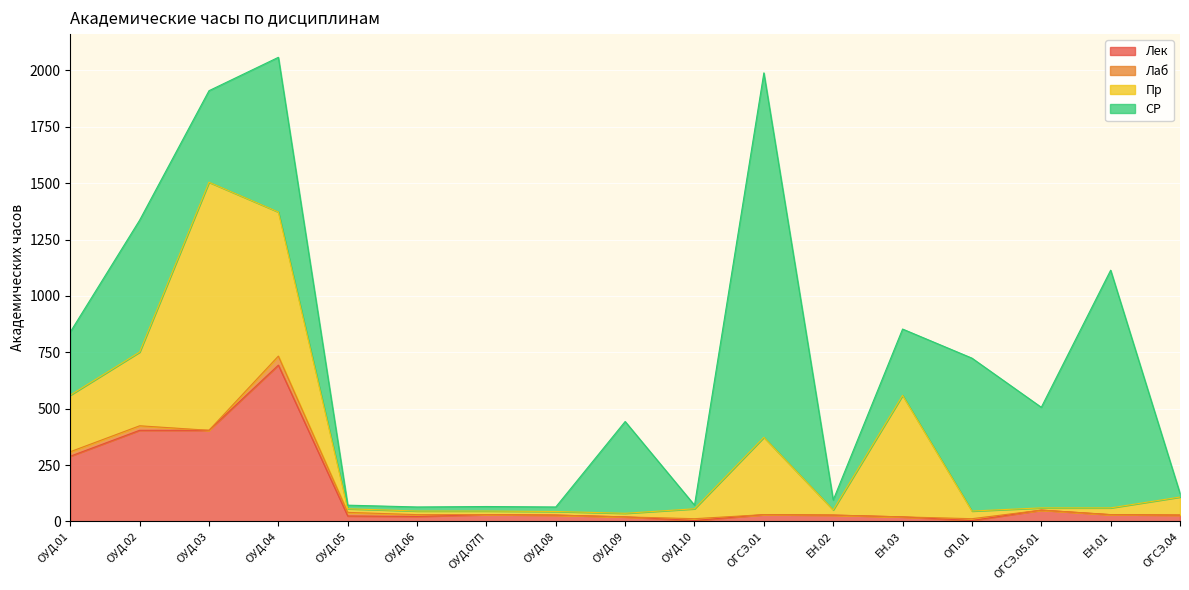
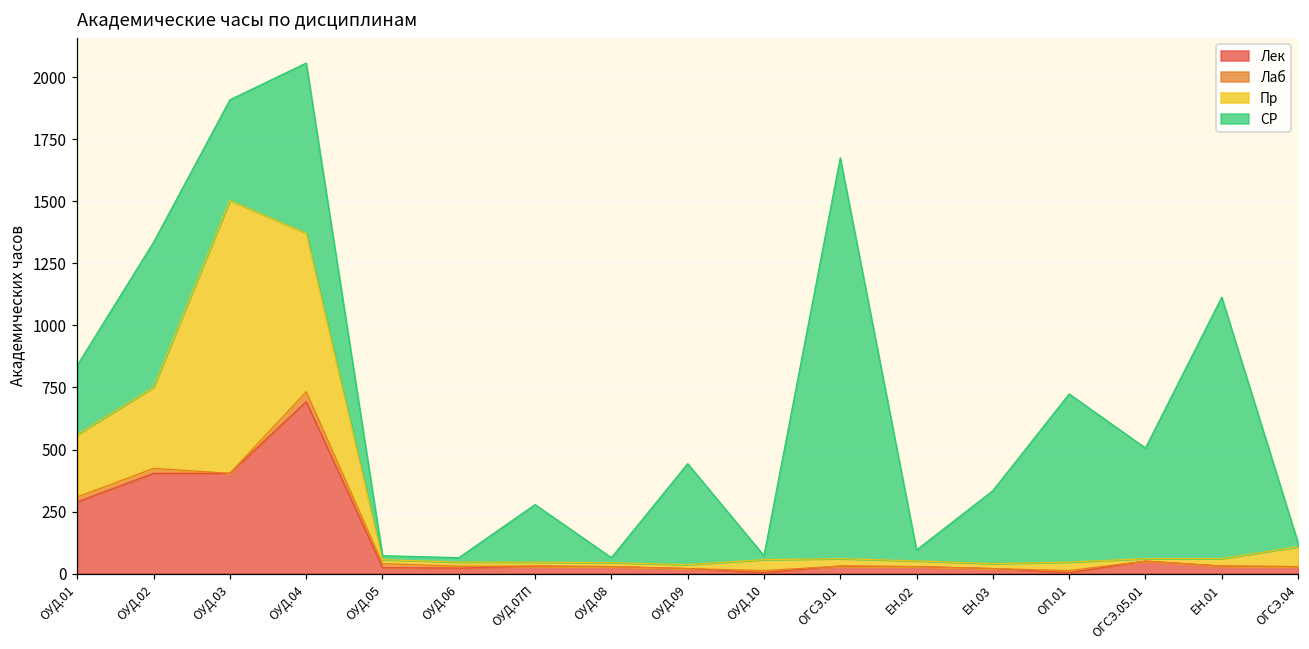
СР, ОУД.07П: 20 -> 230
Пр, ОГСЭ.01: 340 -> 30
Пр, ЕН.03: 540 -> 20
